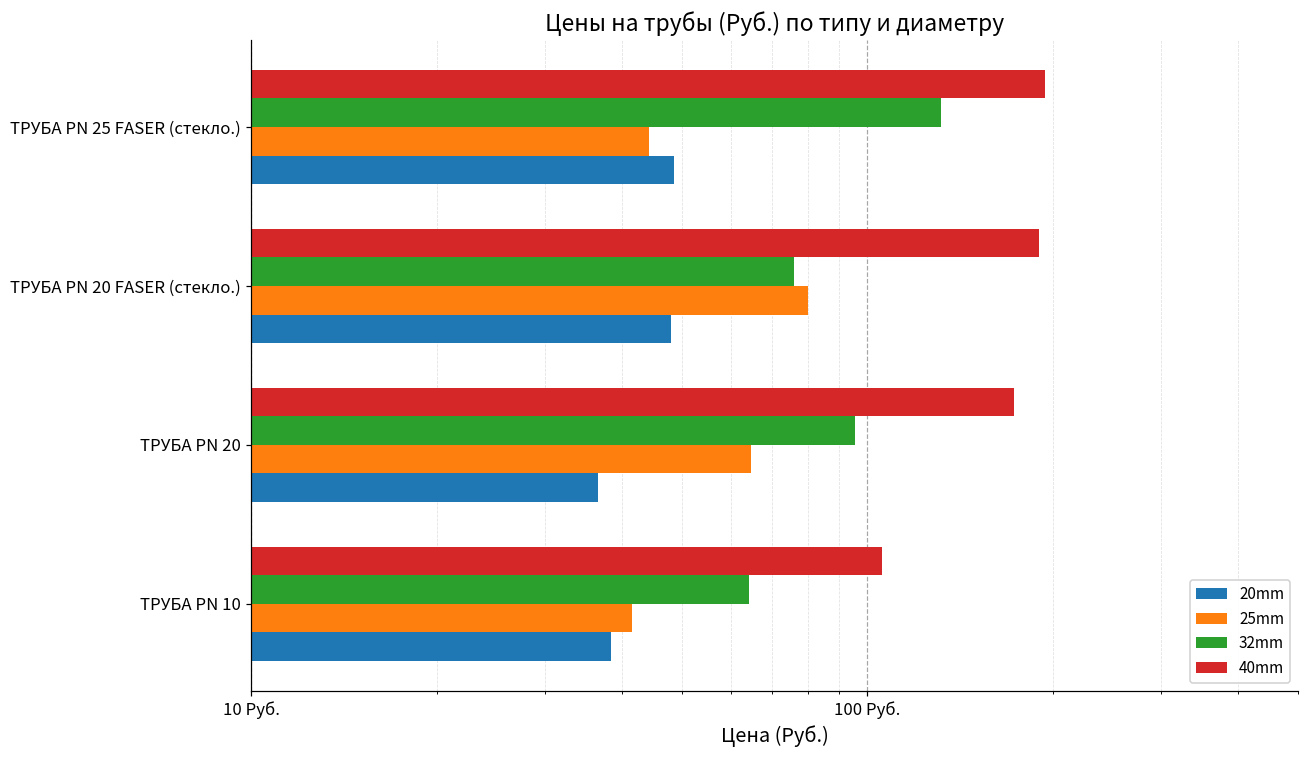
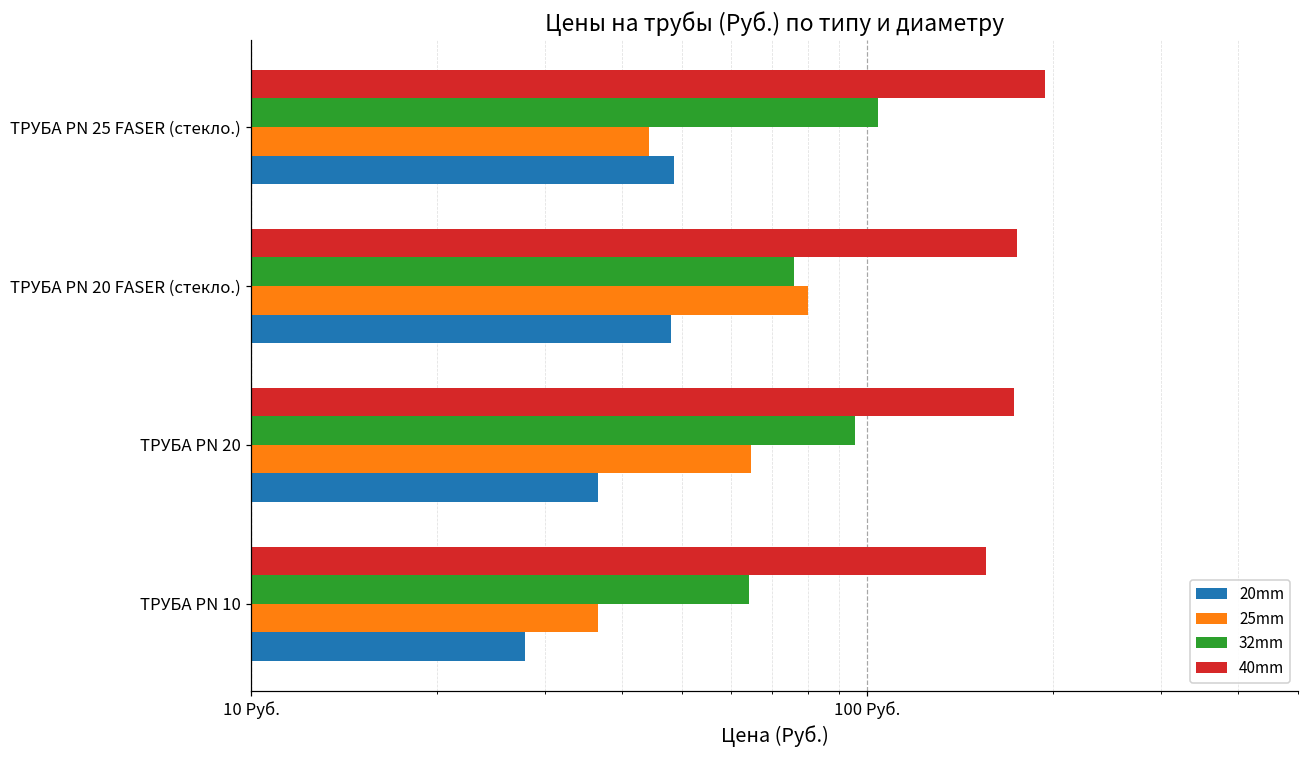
32mm, ТРУБА PN 25 FASER (стекло.): 132 Руб. -> 104 Руб.
40mm, ТРУБА PN 20 FASER (стекло.): 190 Руб. -> 175 Руб.
40mm, ТРУБА PN 10: 106 Руб. -> 156 Руб.
25mm, ТРУБА PN 10: 41 Руб. -> 37 Руб.
20mm, ТРУБА PN 10: 38 Руб. -> 28 Руб.
